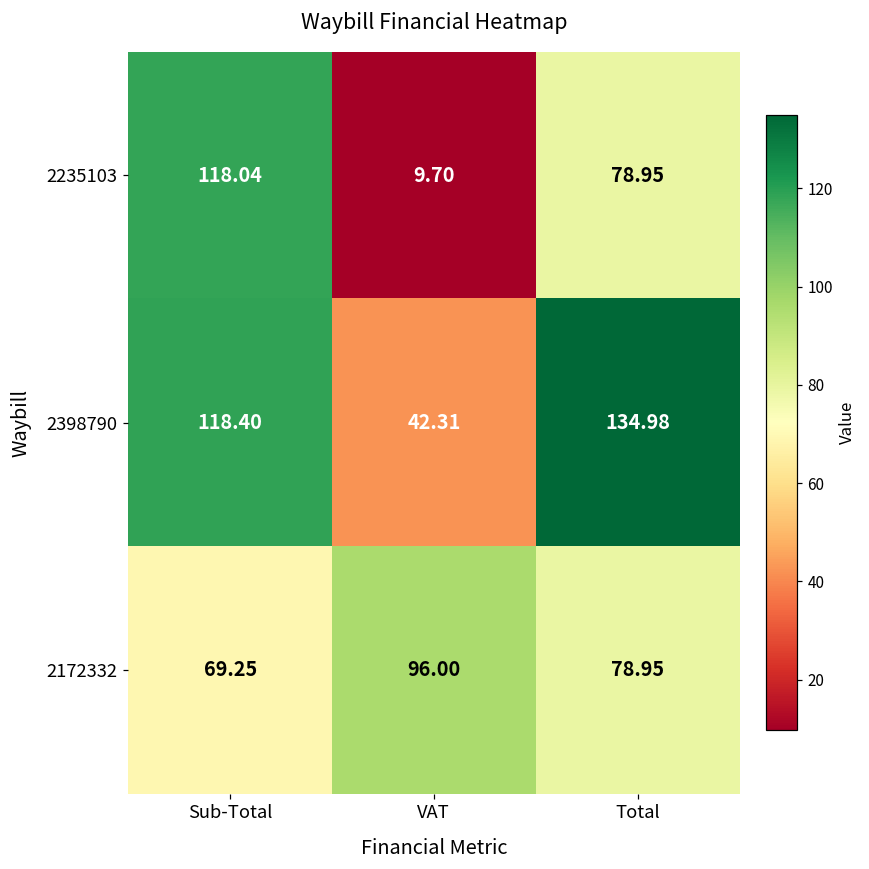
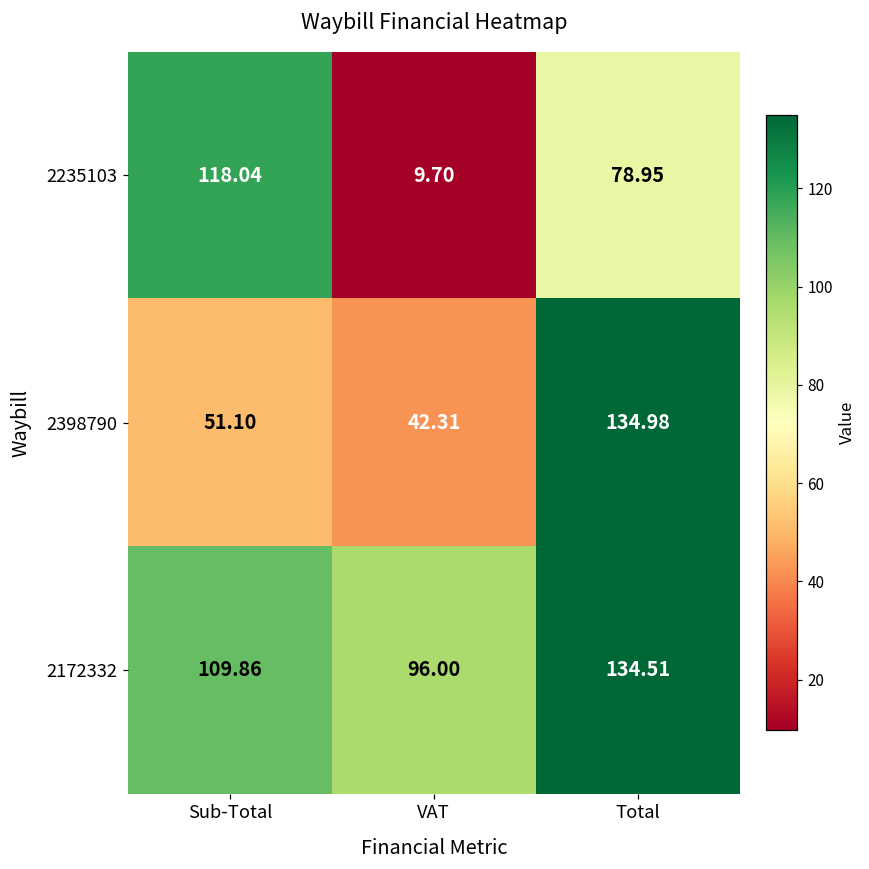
2398790, Sub-Total: 118.40 -> 51.10
2172332, Sub-Total: 69.25 -> 109.86
2172332, Total: 78.95 -> 134.51
